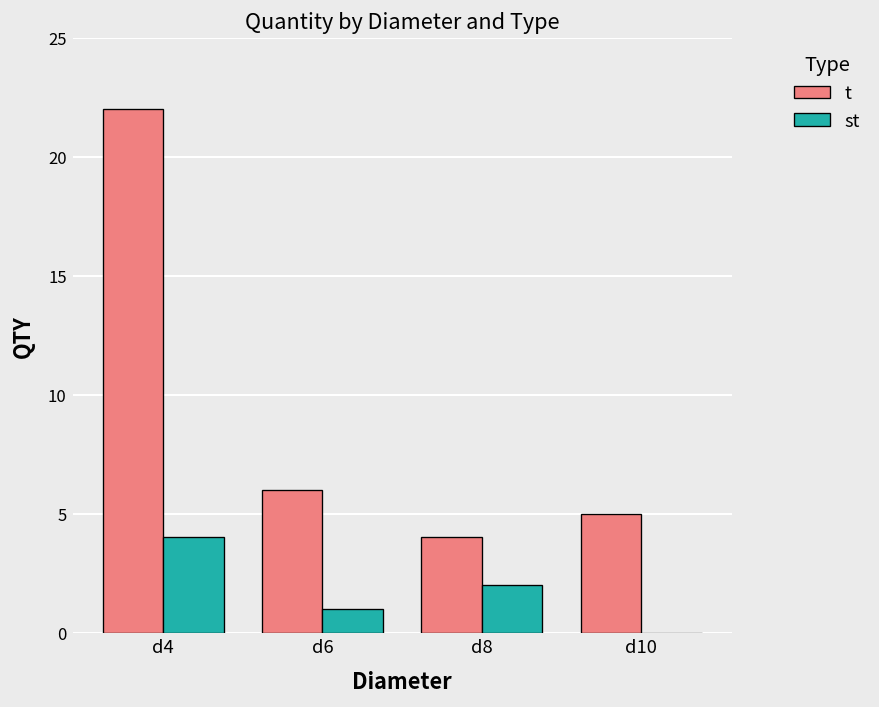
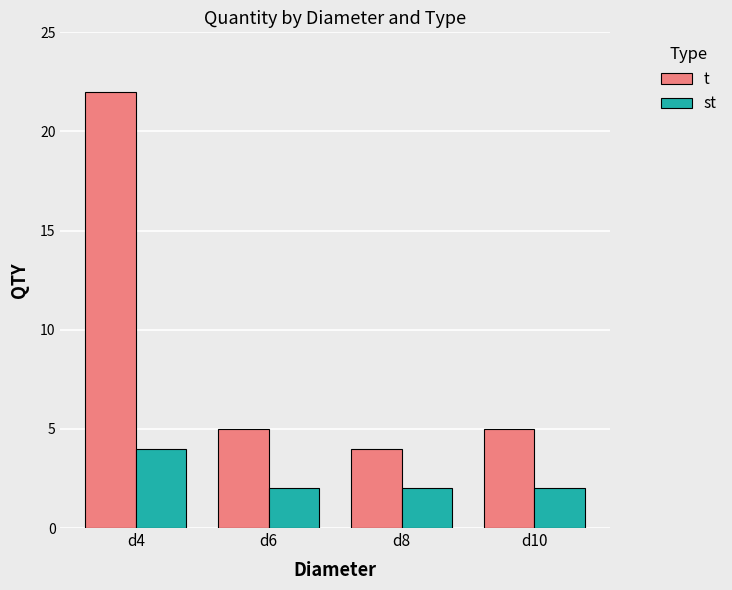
t, d6: 6 -> 5
st, d6: 1 -> 2
st, d10: 0 -> 2
